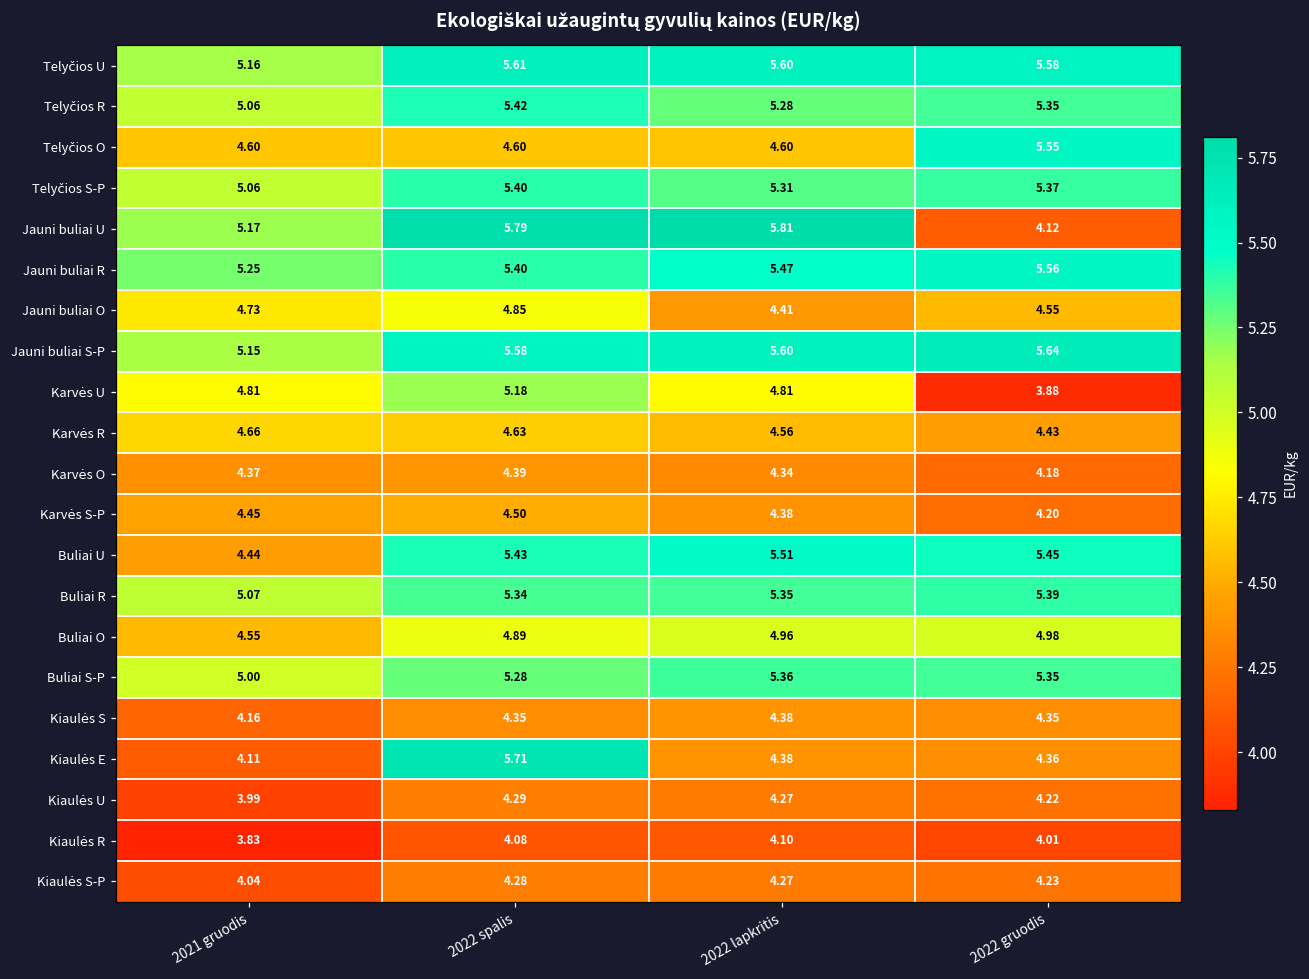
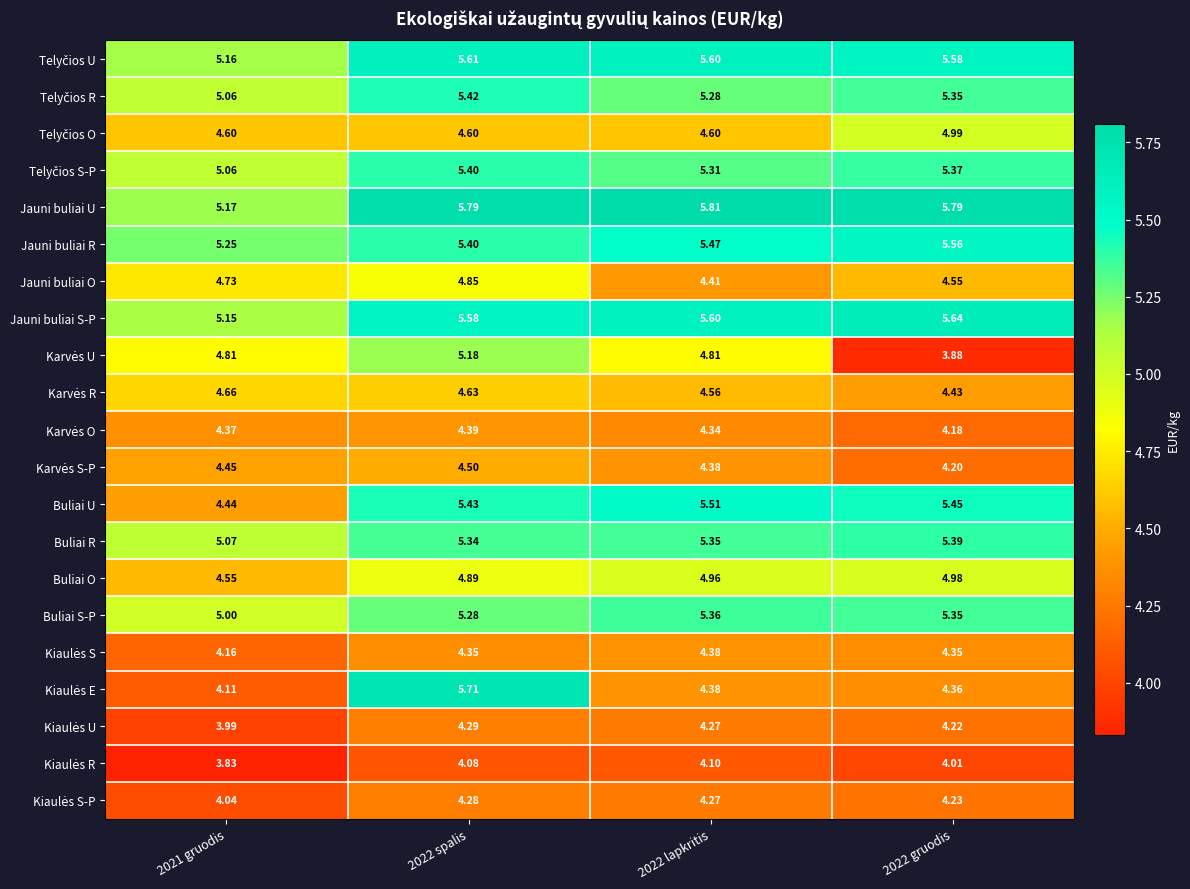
Telyčios O, 2022 gruodis: 5.55 -> 4.99
Jauni buliai U, 2022 gruodis: 4.12 -> 5.79
